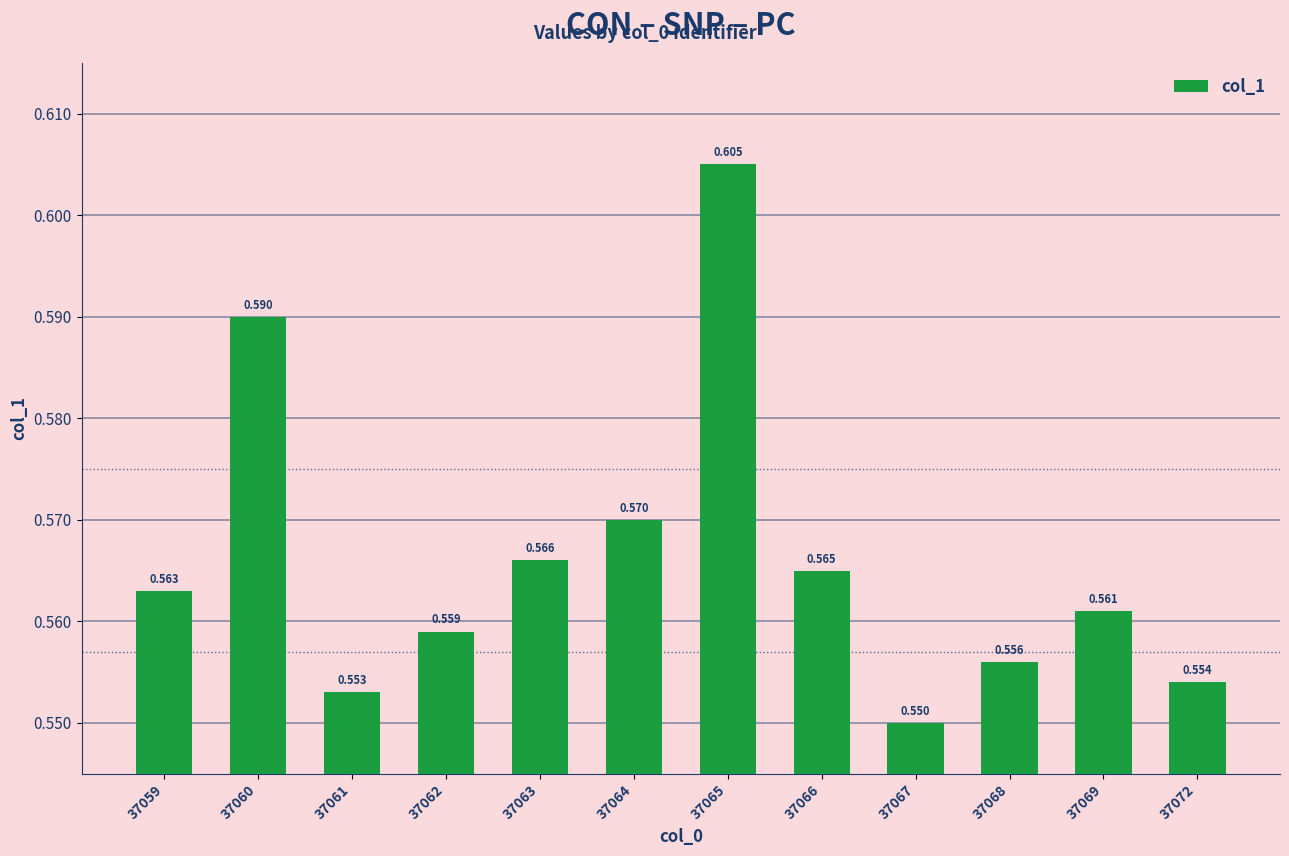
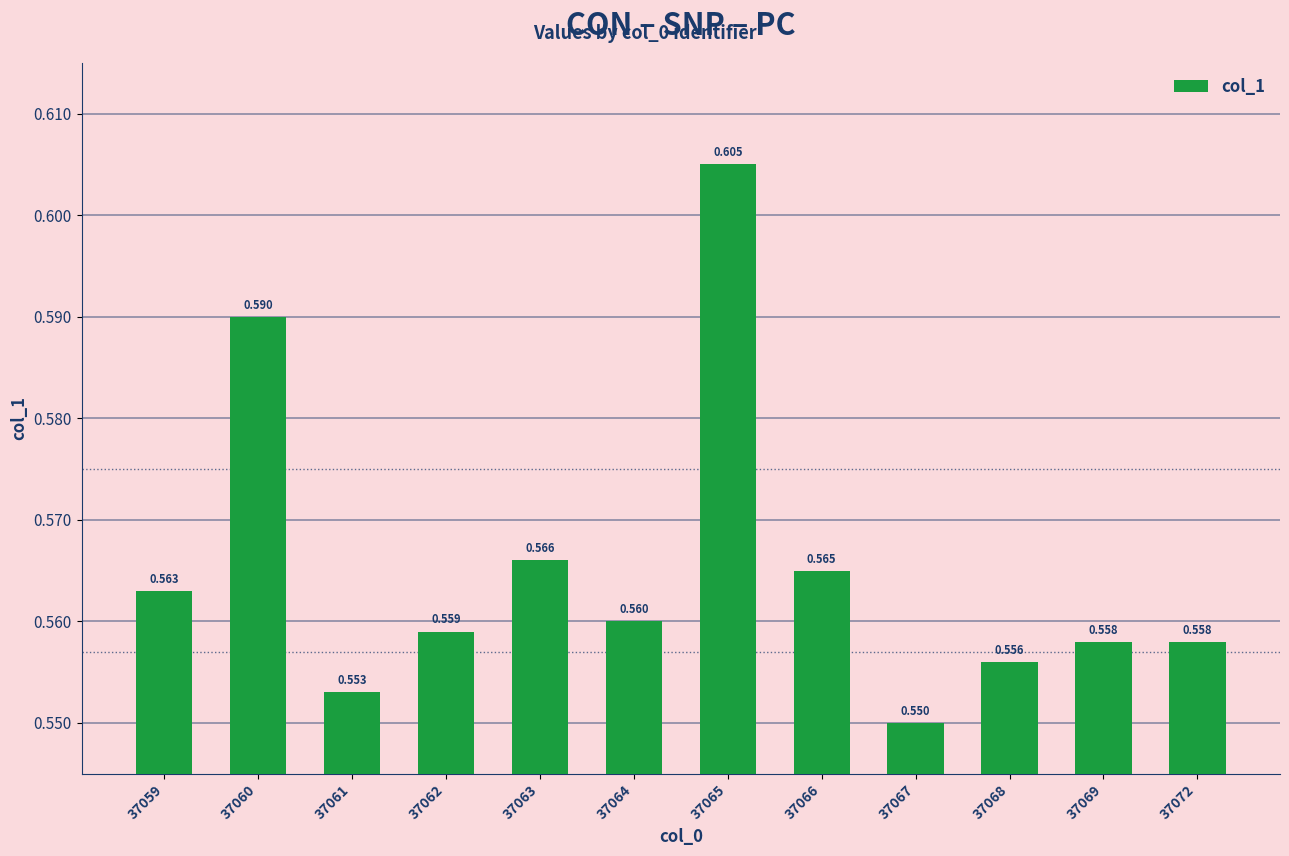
37064: 0.570 -> 0.560
37069: 0.561 -> 0.558
37072: 0.554 -> 0.558
